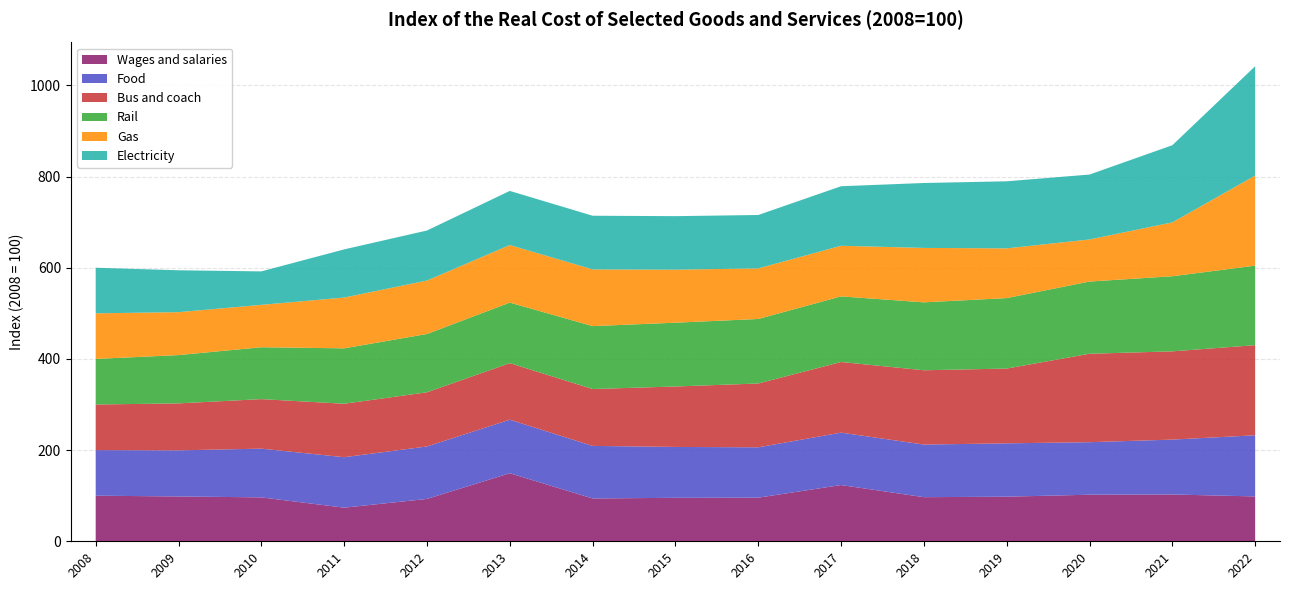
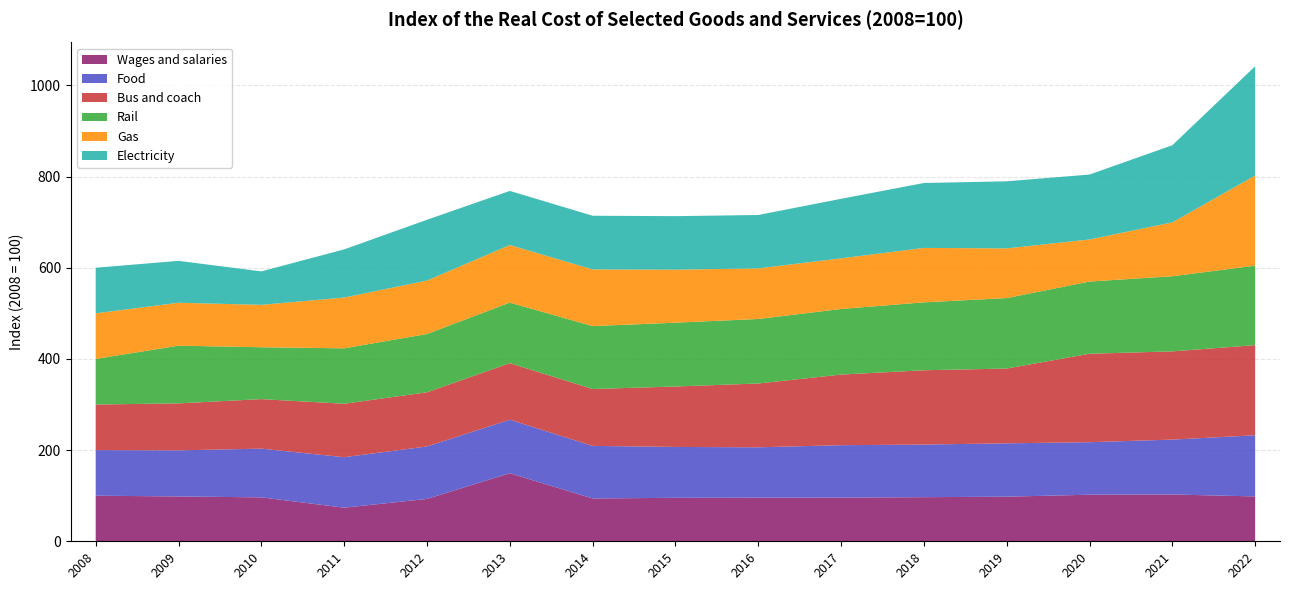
Rail, 2009: 110 -> 130
Electricity, 2012: 110 -> 130
Wages and salaries, 2017: 120 -> 100
